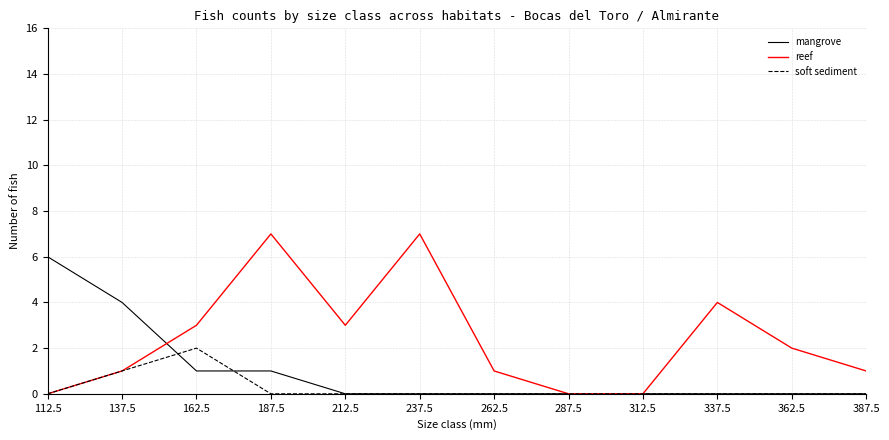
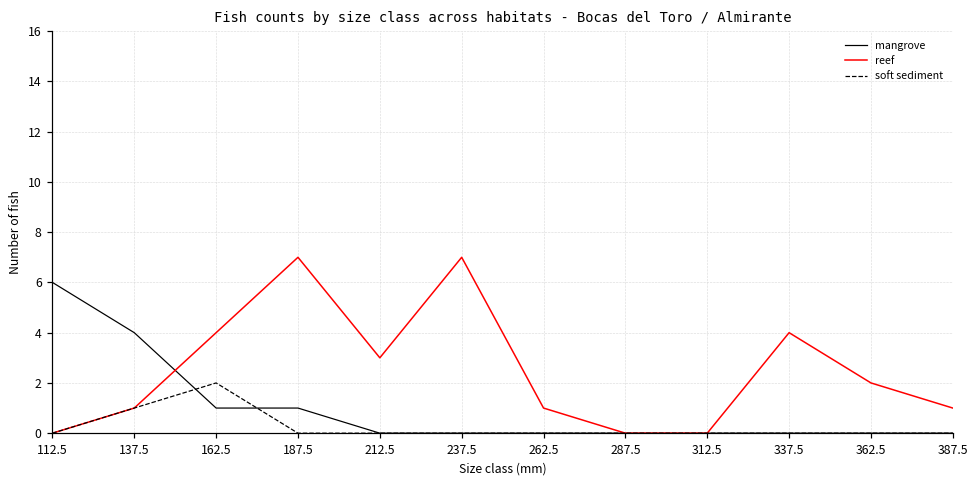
reef, 162.5: 3 -> 4
